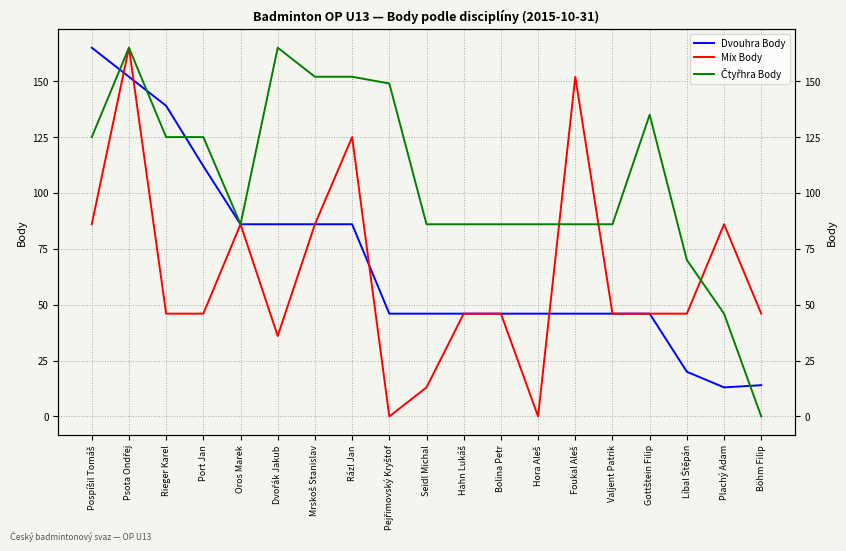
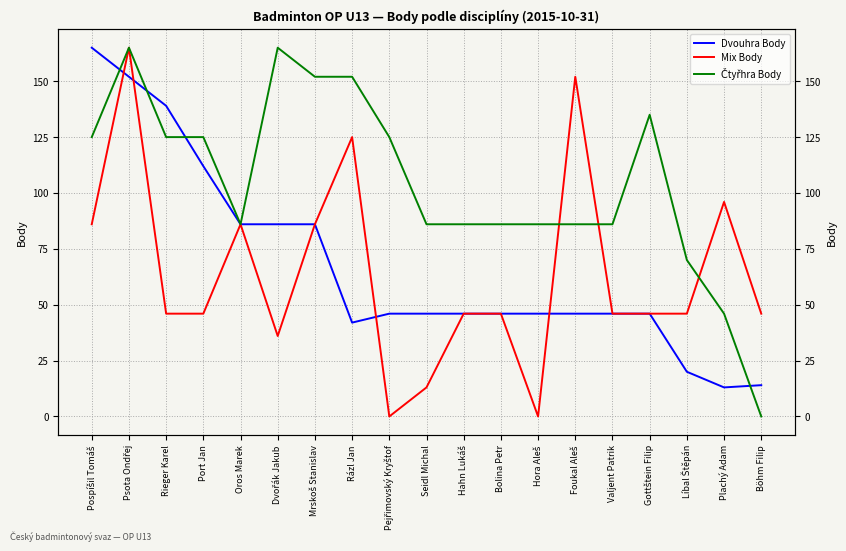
Dvouhra Body, Rázl Jan: 86 -> 42
Čtyřhra Body, Pejřimovský Kryštof: 149 -> 125
Mix Body, Plachý Adam: 86 -> 96
